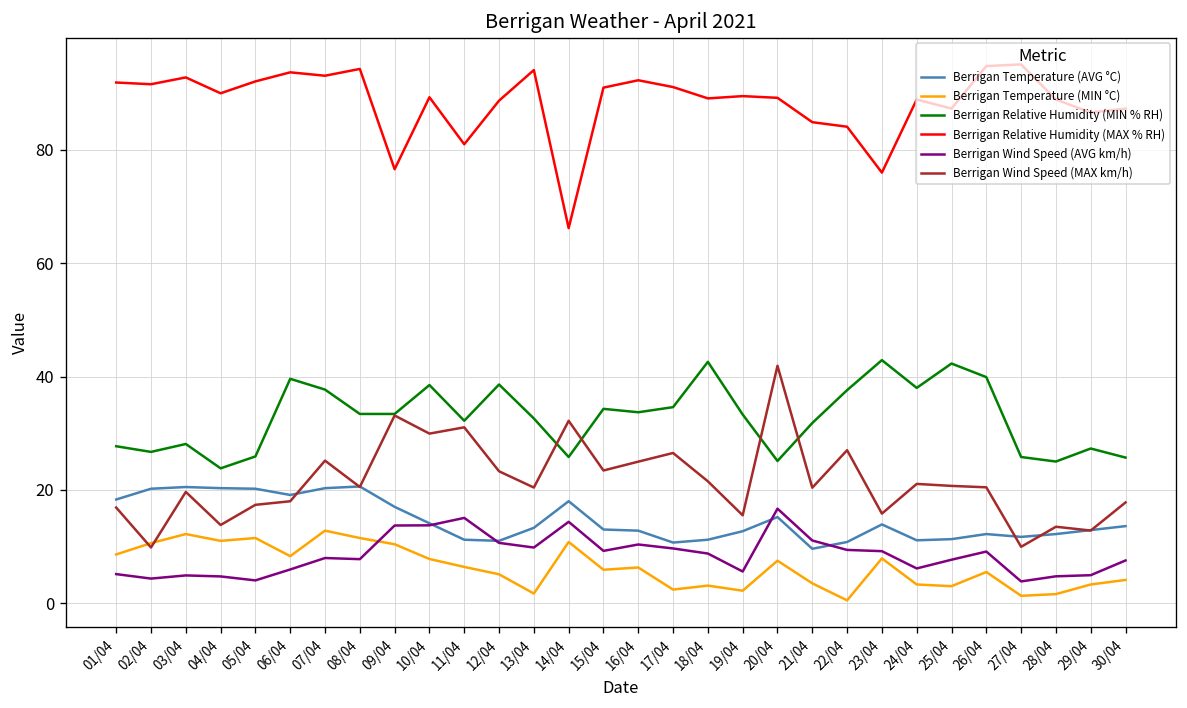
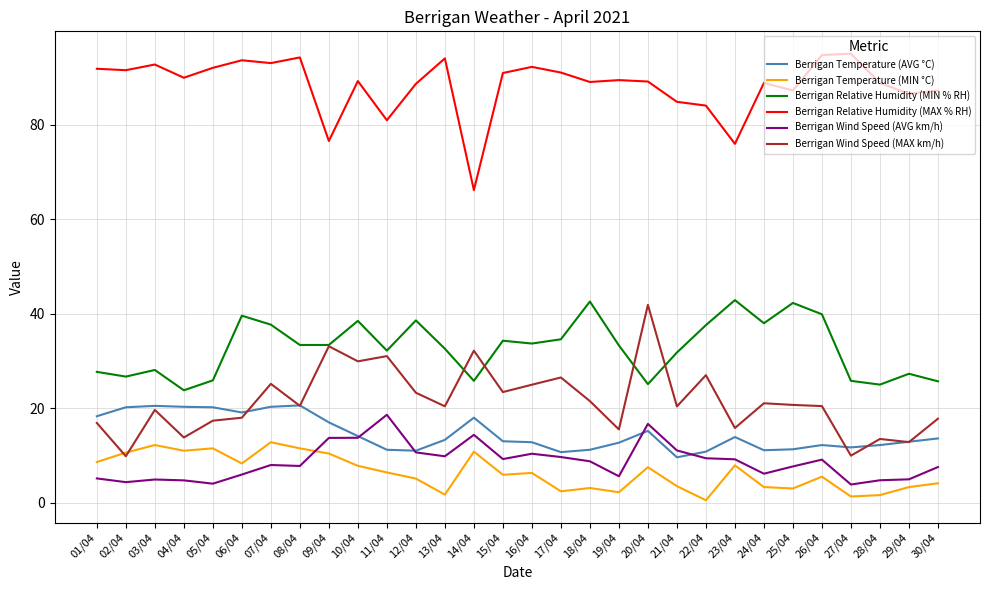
Berrigan Wind Speed (AVG km/h), 11/04: 15 -> 19
